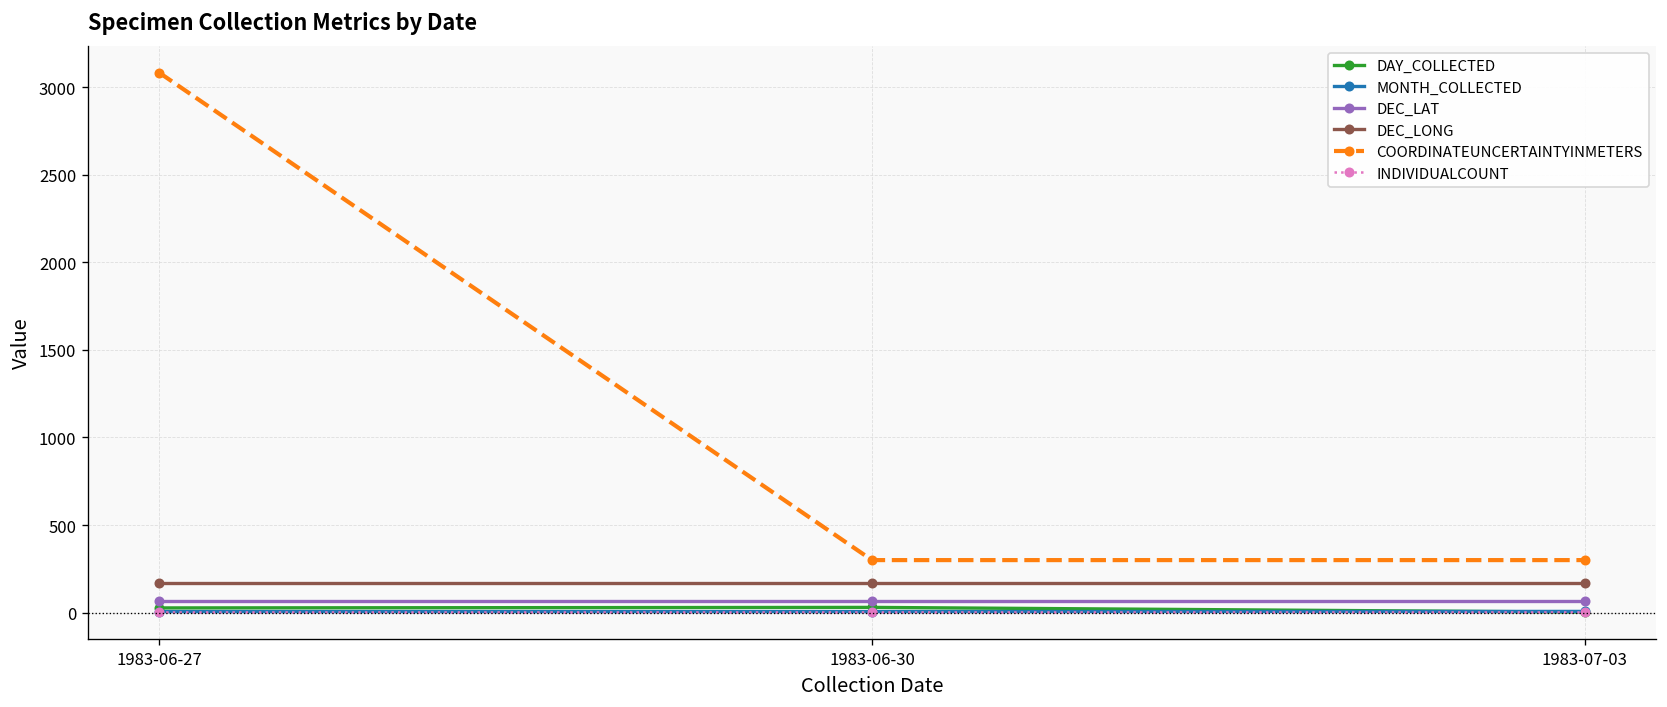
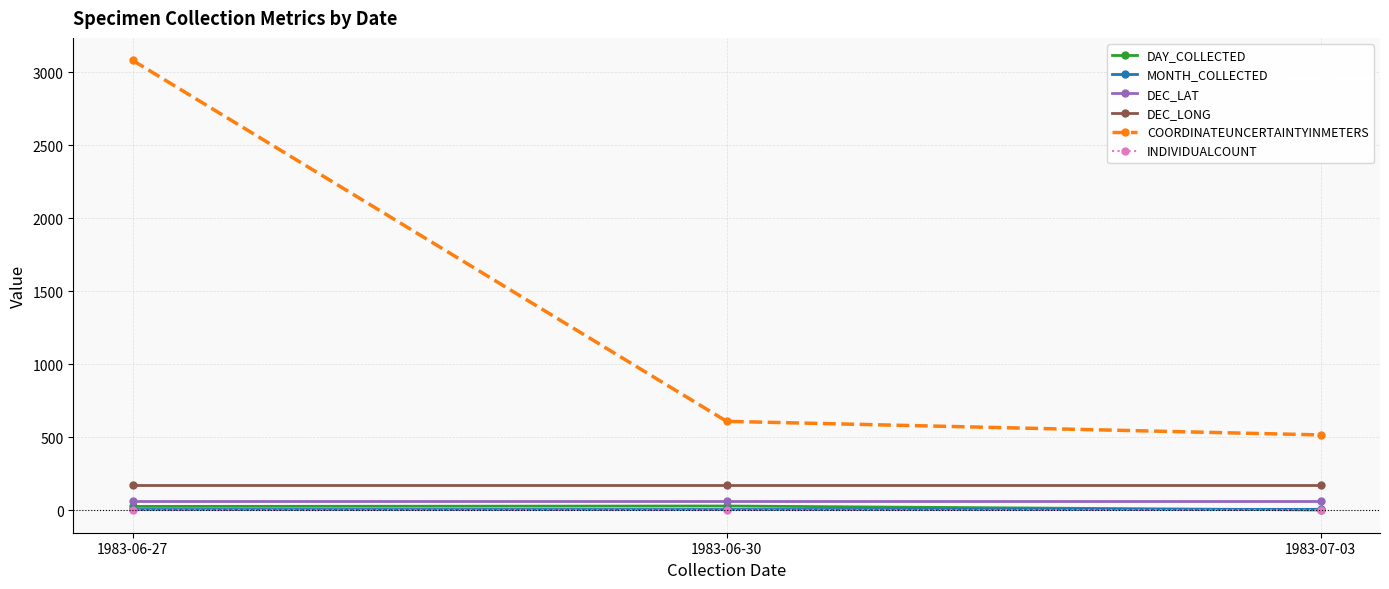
COORDINATEUNCERTAINTYINMETERS, 1983-06-30: 300 -> 610
COORDINATEUNCERTAINTYINMETERS, 1983-07-03: 300 -> 520
